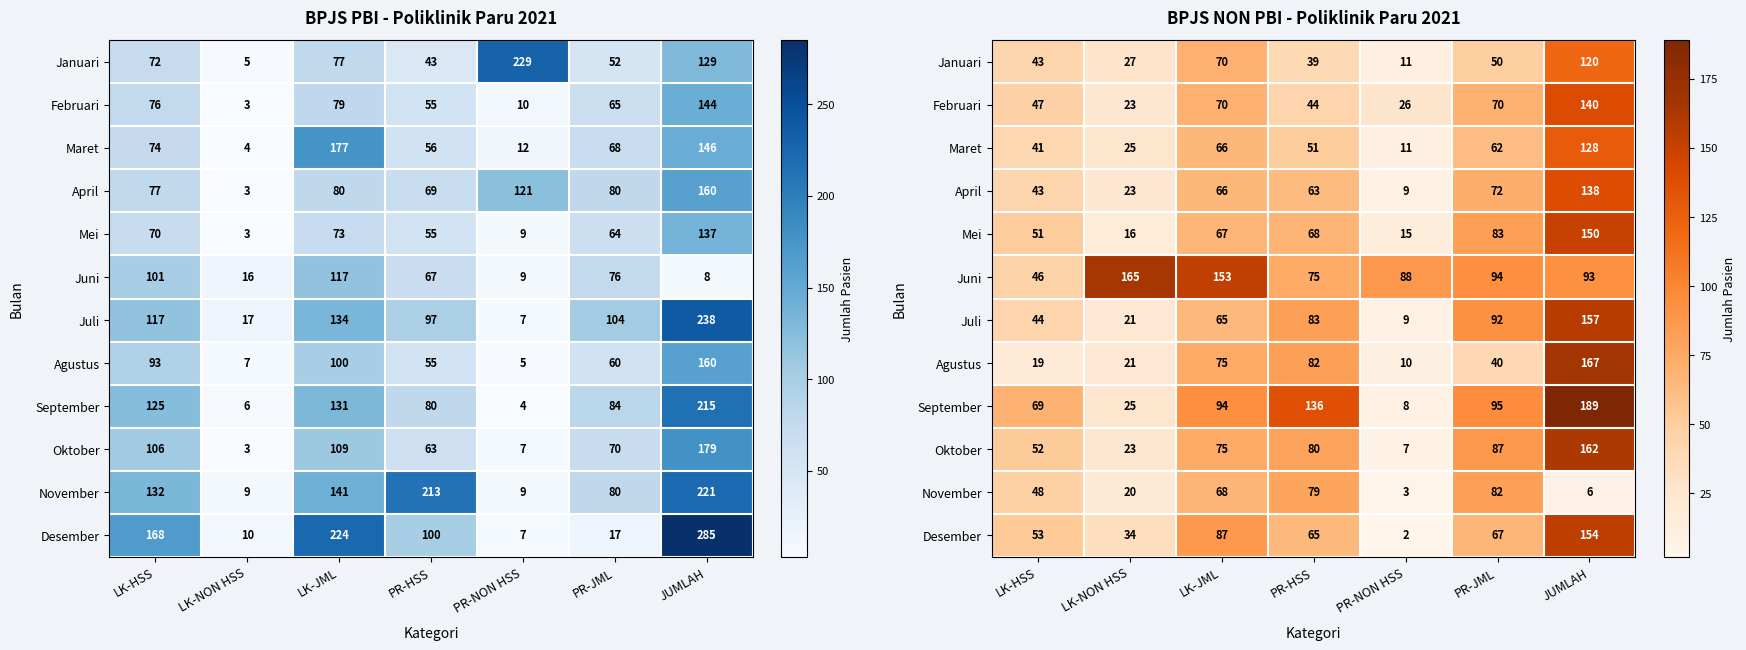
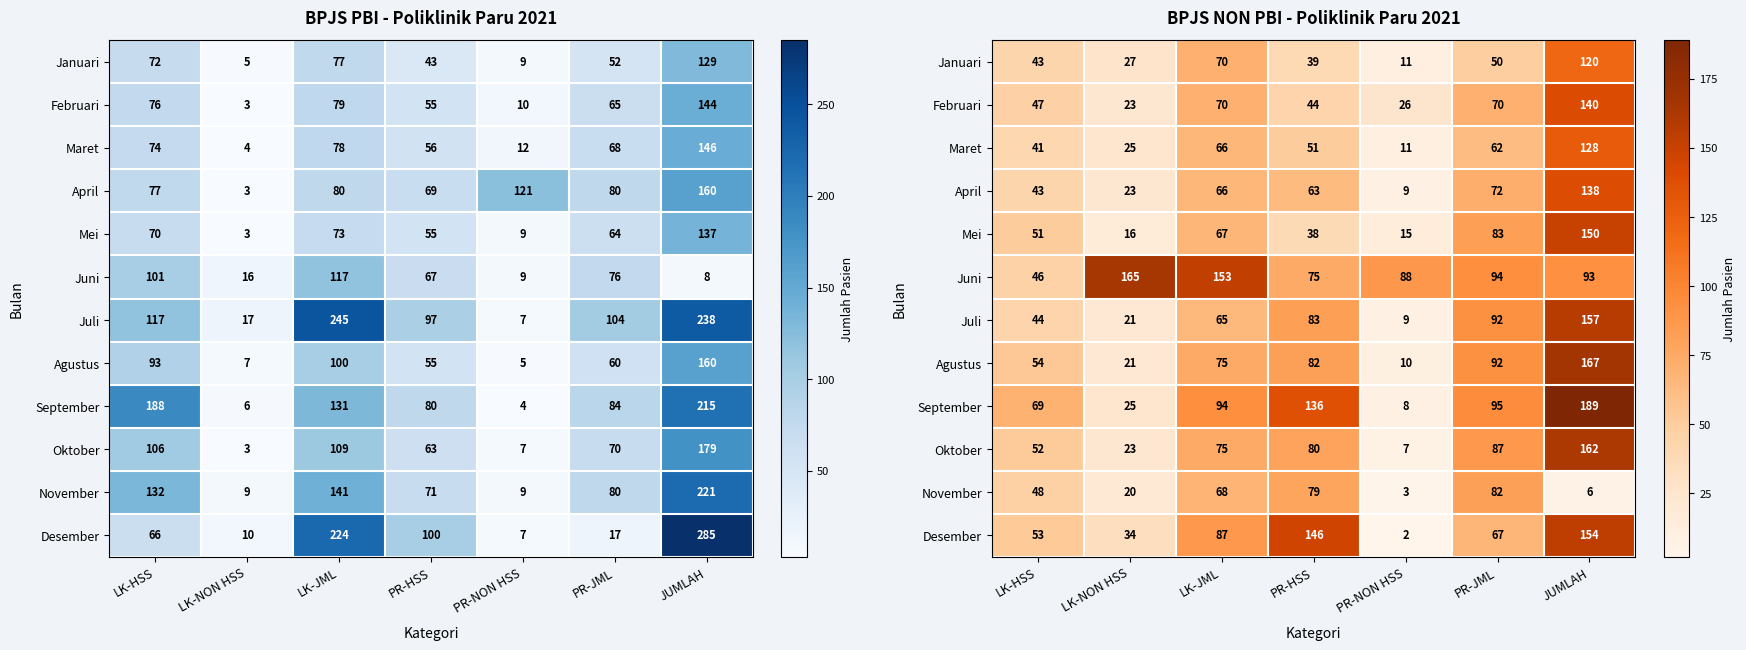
BPJS PBI - Poliklinik Paru 2021, Januari, PR-NON HSS: 229 -> 9
BPJS PBI - Poliklinik Paru 2021, Maret, LK-JML: 177 -> 78
BPJS PBI - Poliklinik Paru 2021, Juli, LK-JML: 134 -> 245
BPJS PBI - Poliklinik Paru 2021, September, LK-HSS: 125 -> 188
BPJS PBI - Poliklinik Paru 2021, November, PR-HSS: 213 -> 71
BPJS PBI - Poliklinik Paru 2021, Desember, LK-HSS: 168 -> 66
BPJS NON PBI - Poliklinik Paru 2021, Mei, PR-HSS: 68 -> 38
BPJS NON PBI - Poliklinik Paru 2021, Agustus, LK-HSS: 19 -> 54
BPJS NON PBI - Poliklinik Paru 2021, Agustus, PR-JML: 40 -> 92
BPJS NON PBI - Poliklinik Paru 2021, Desember, PR-HSS: 65 -> 146
